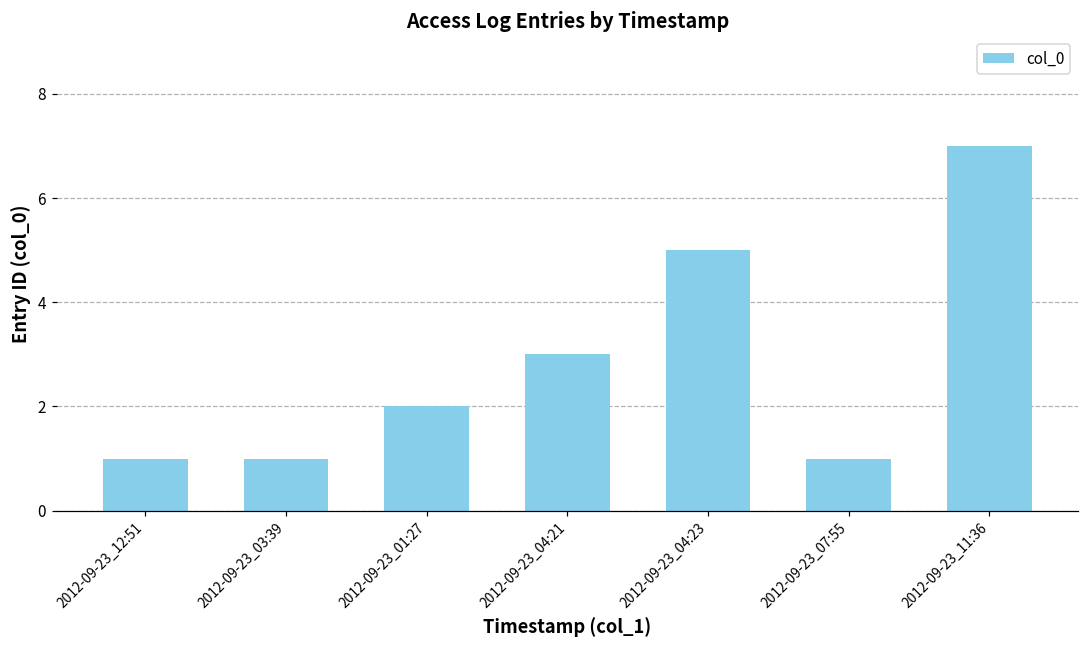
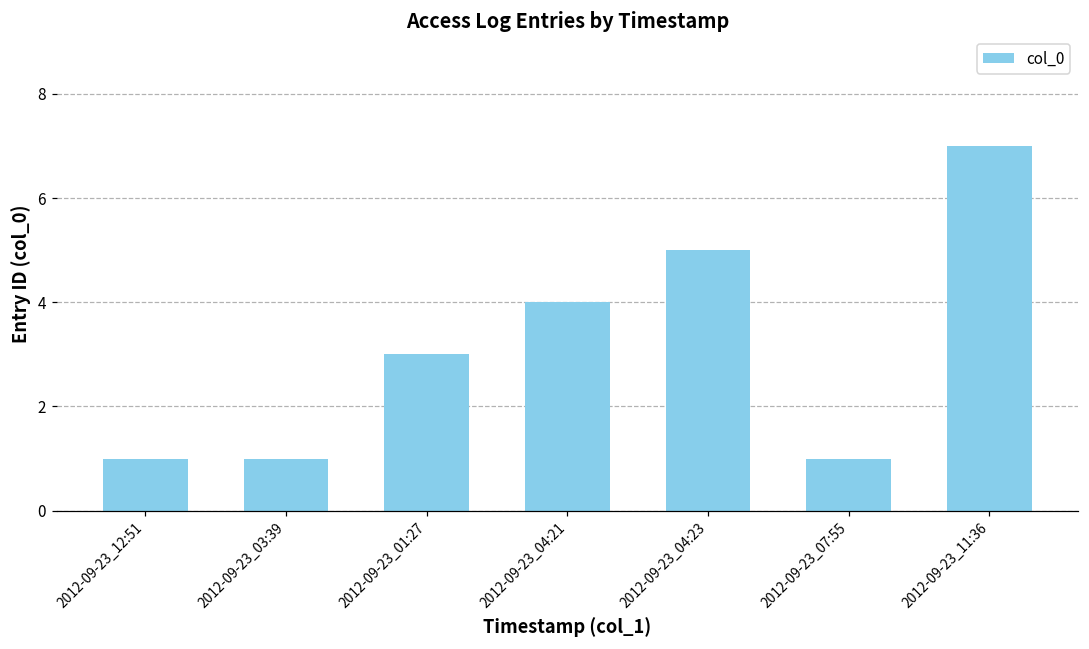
2012-09-23_01:27: 2 -> 3
2012-09-23_04:21: 3 -> 4
